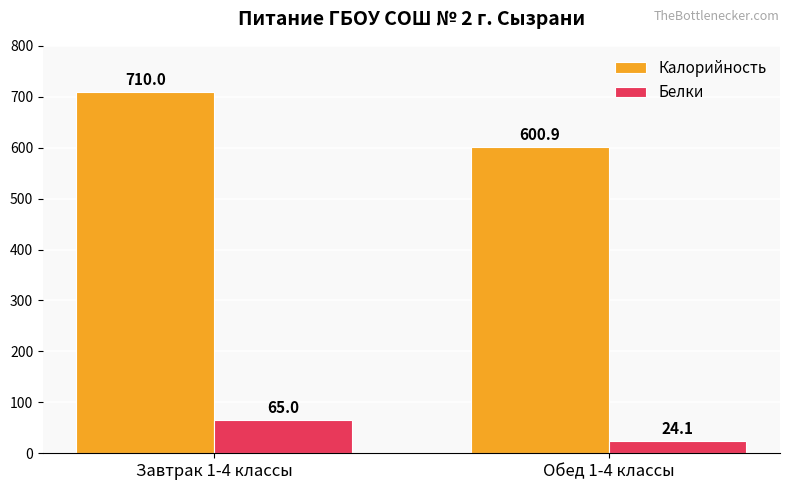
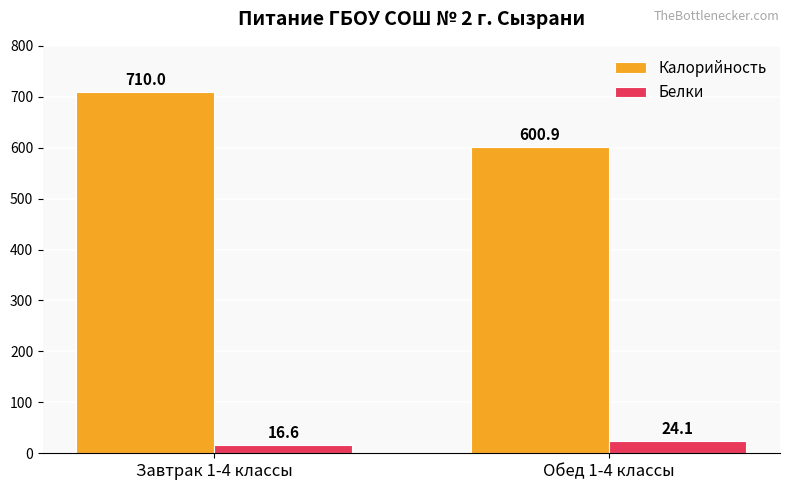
Белки, Завтрак 1-4 классы: 65.0 -> 16.6
